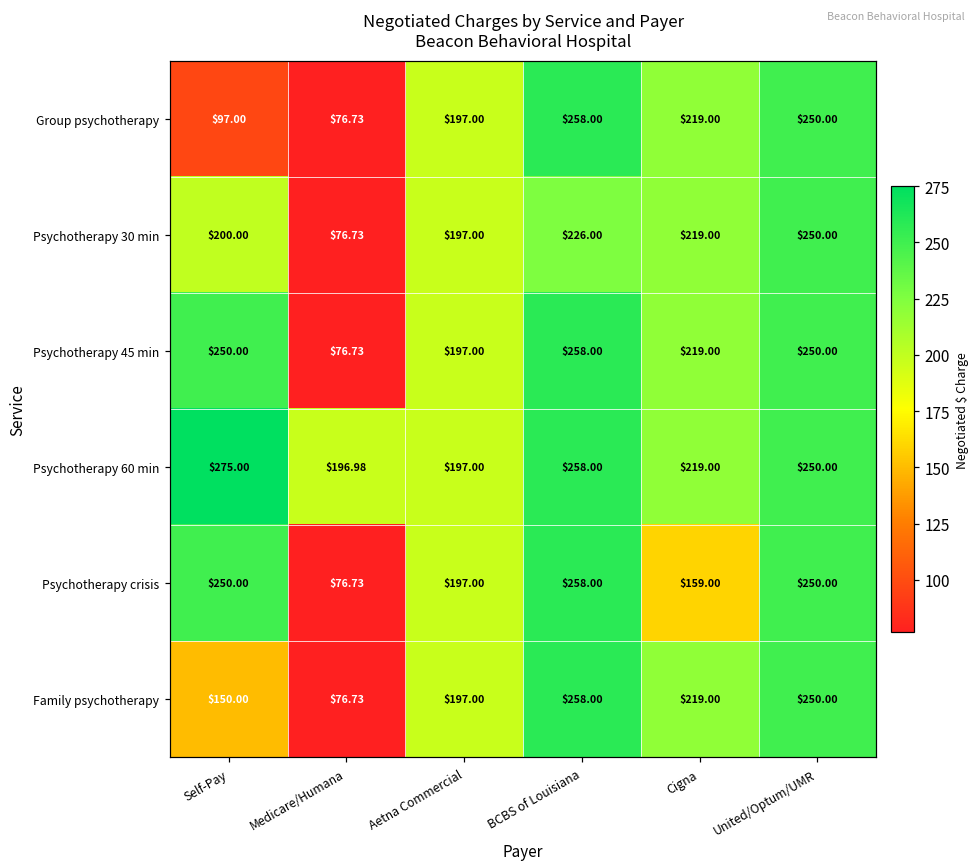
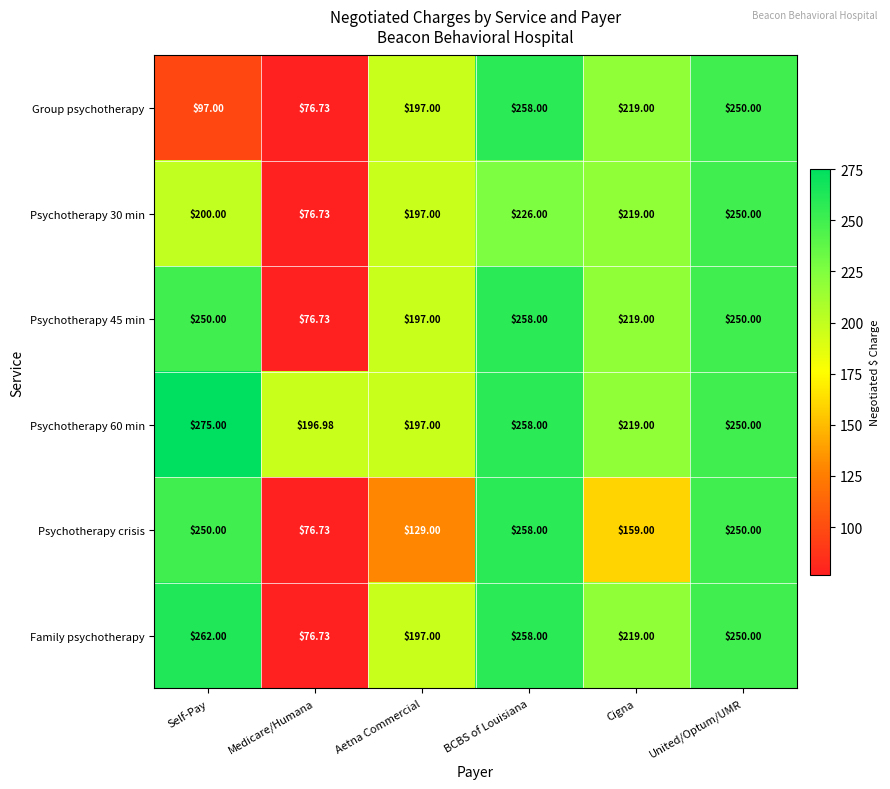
Psychotherapy crisis, Aetna Commercial: $197.00 -> $129.00
Family psychotherapy, Self-Pay: $150.00 -> $262.00
